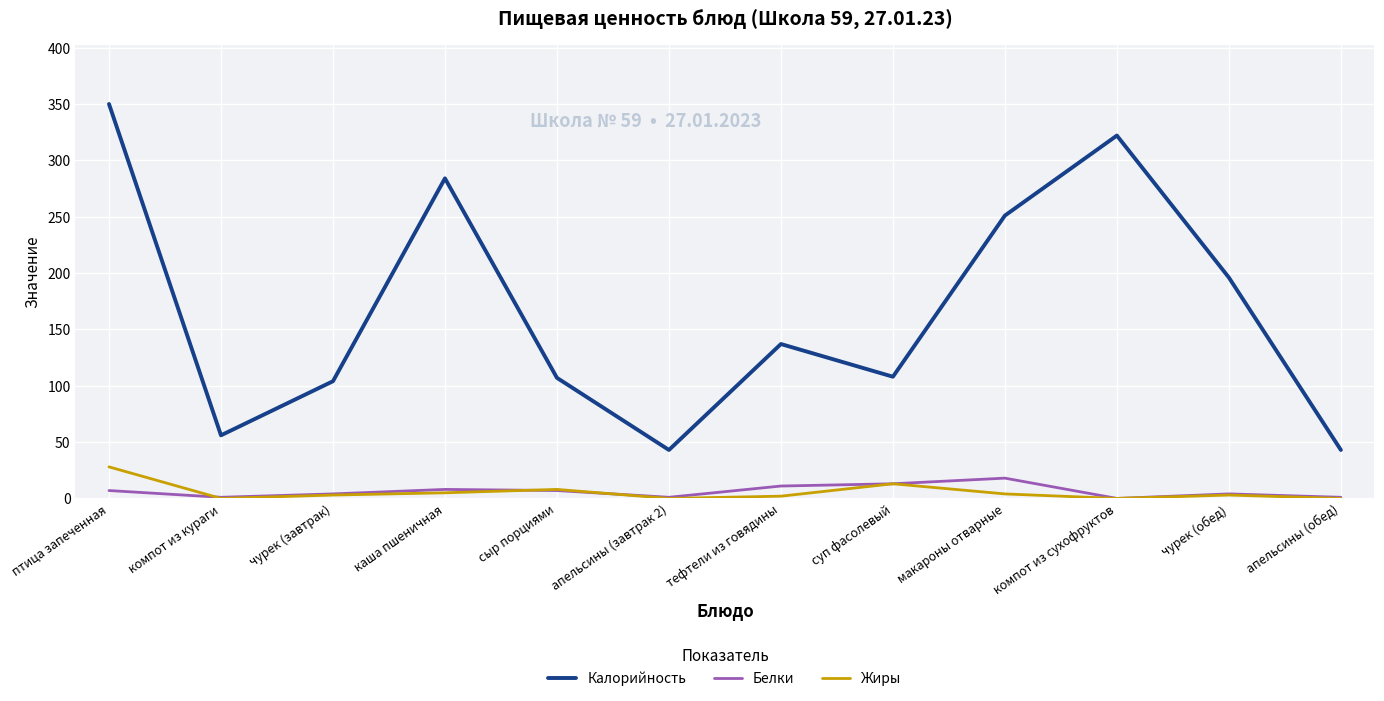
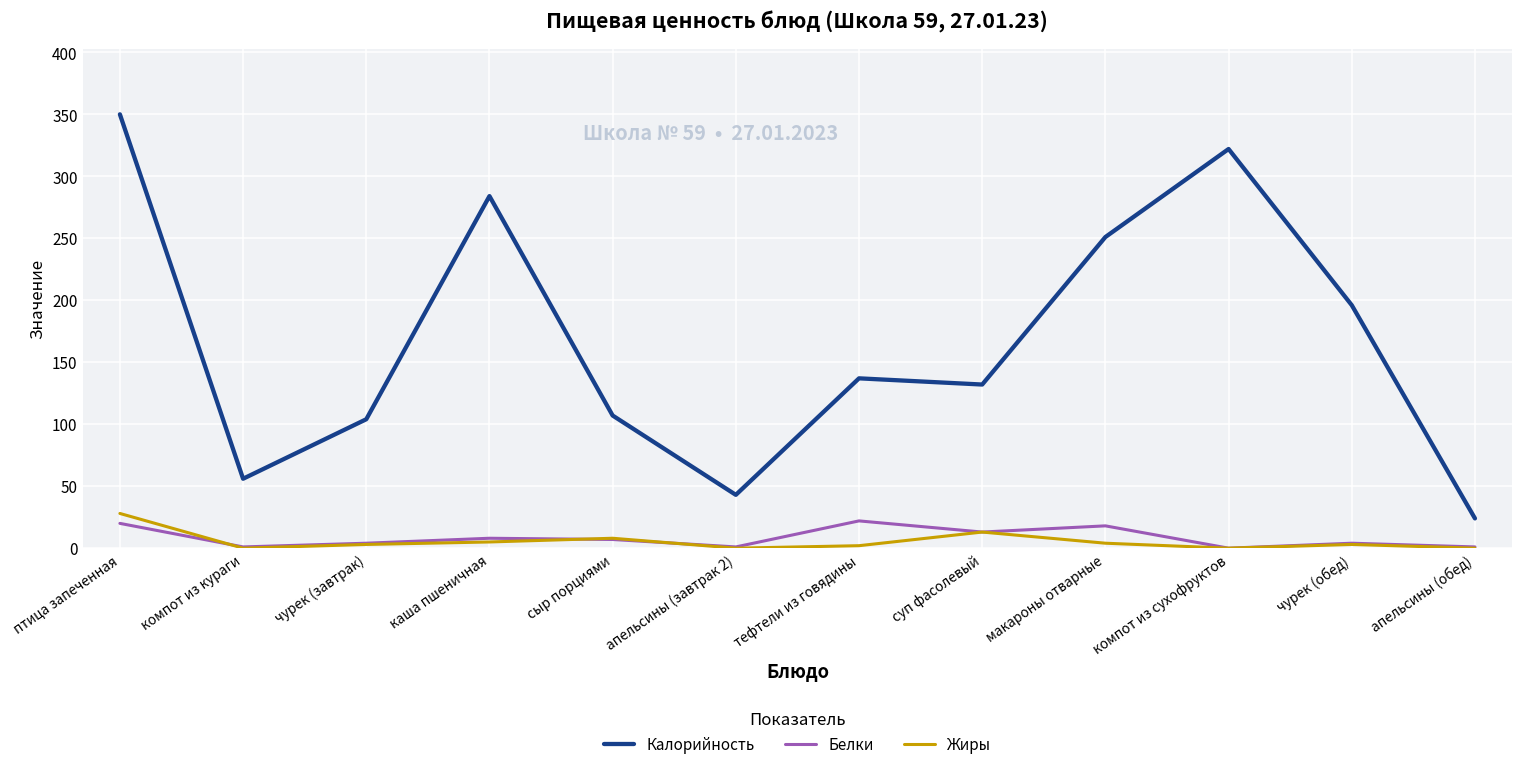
Белки, птица запеченная: 7 -> 20
Белки, тефтели из говядины: 11 -> 22
Калорийность, суп фасолевый: 108 -> 132
Калорийность, апельсины (обед): 43 -> 24
